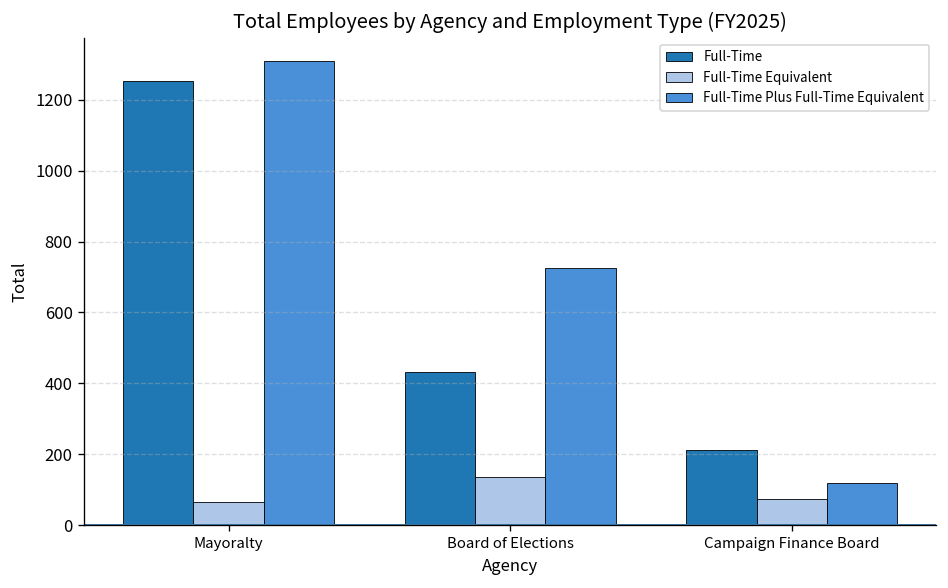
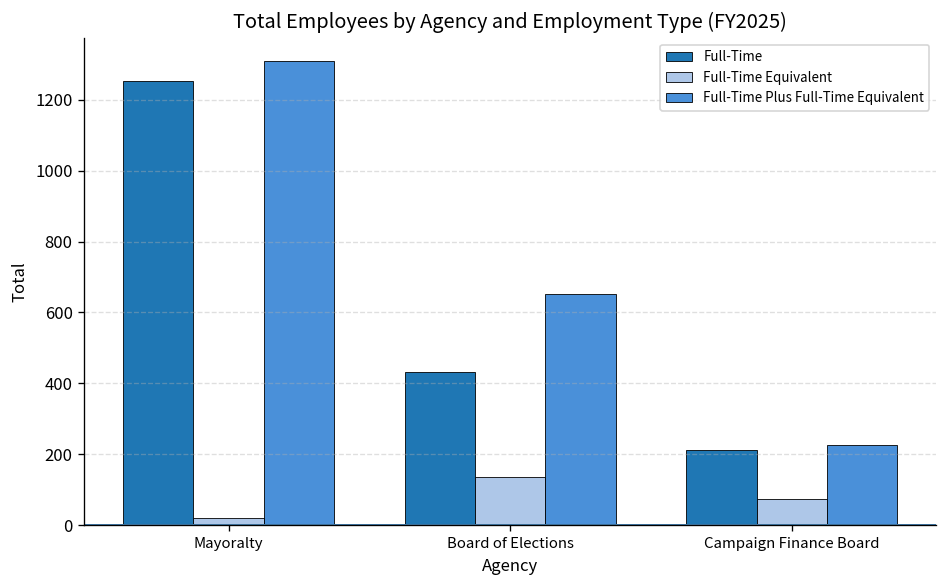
Full-Time Equivalent, Mayoralty: 70 -> 20
Full-Time Plus Full-Time Equivalent, Board of Elections: 730 -> 650
Full-Time Plus Full-Time Equivalent, Campaign Finance Board: 120 -> 230
